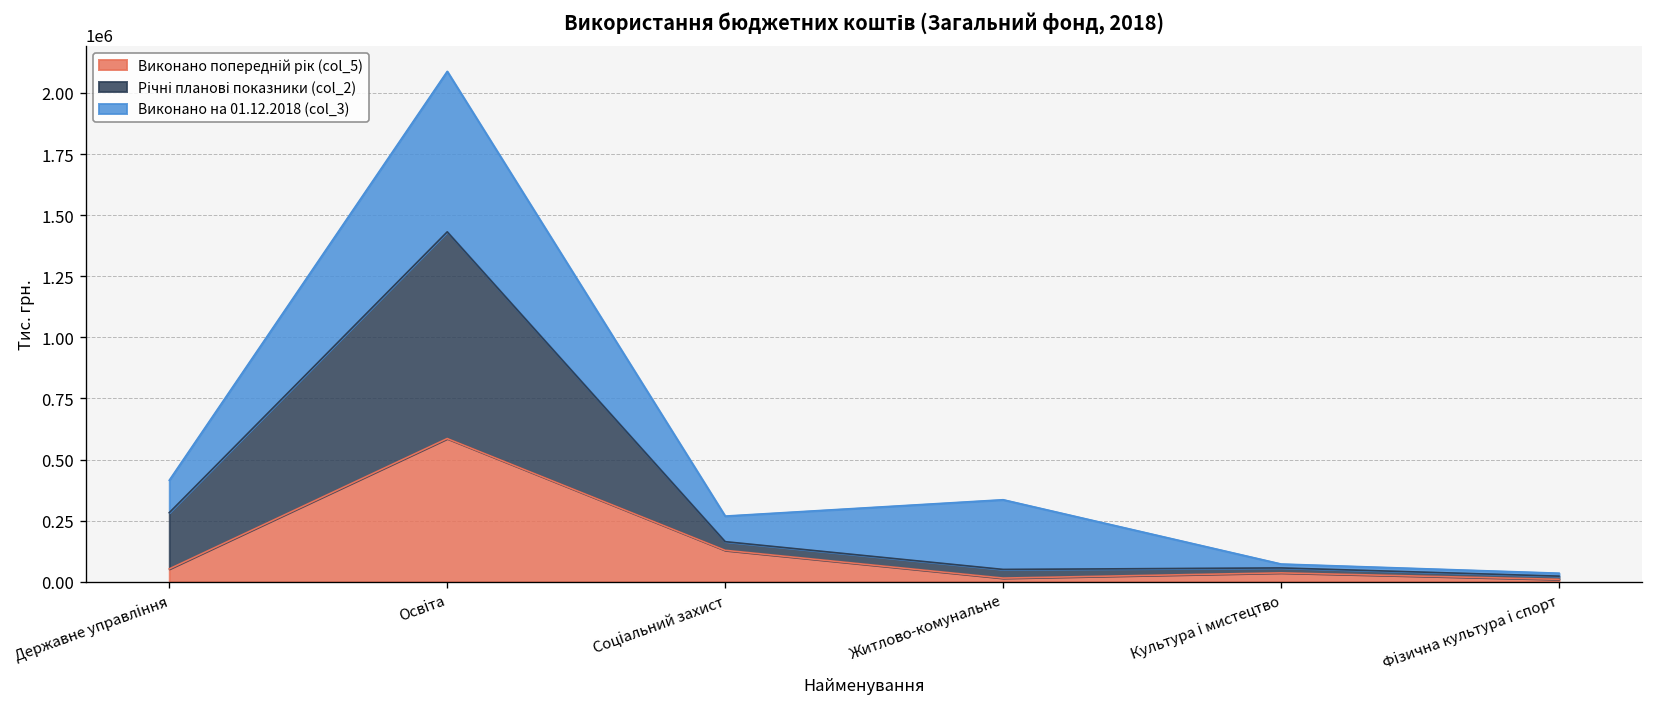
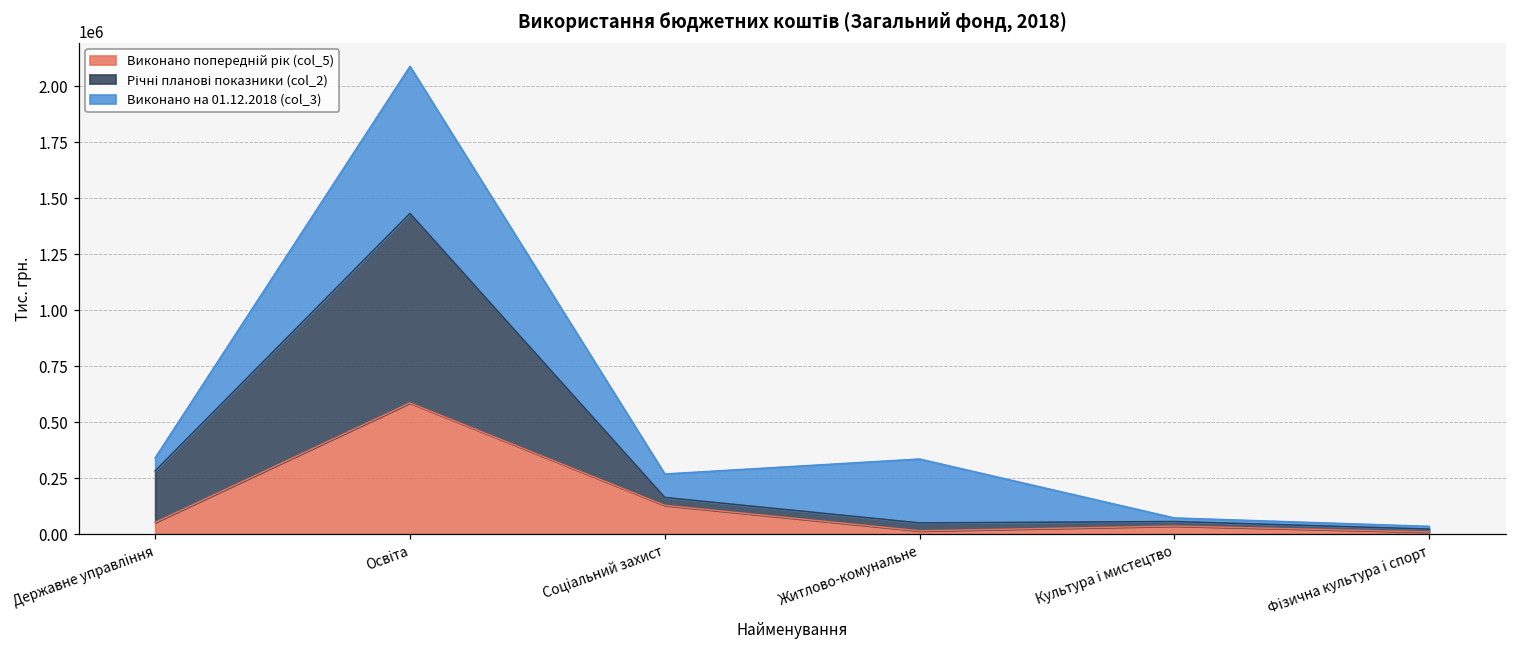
Виконано на 01.12.2018 (col_3), Державне управління: 130000 -> 60000
